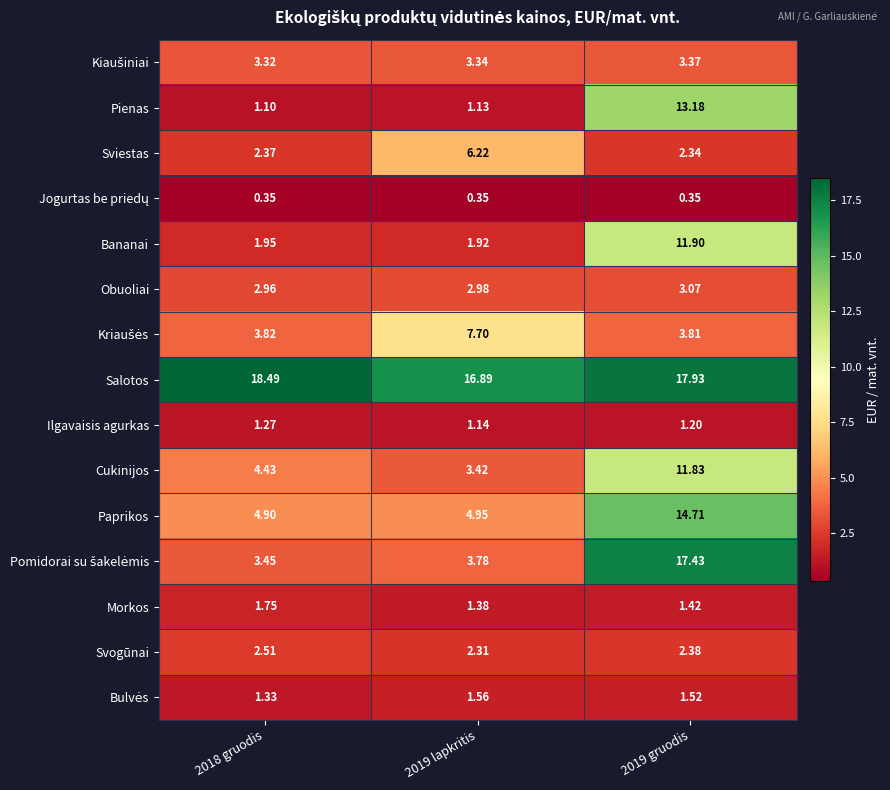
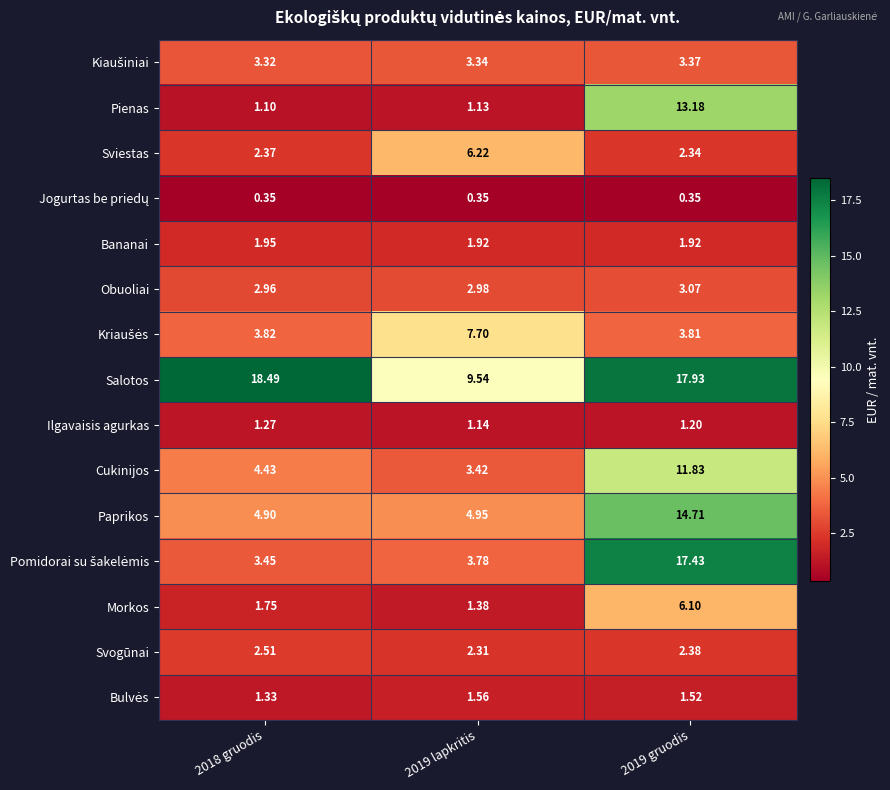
Bananai, 2019 gruodis: 11.90 -> 1.92
Salotos, 2019 lapkritis: 16.89 -> 9.54
Morkos, 2019 gruodis: 1.42 -> 6.10
